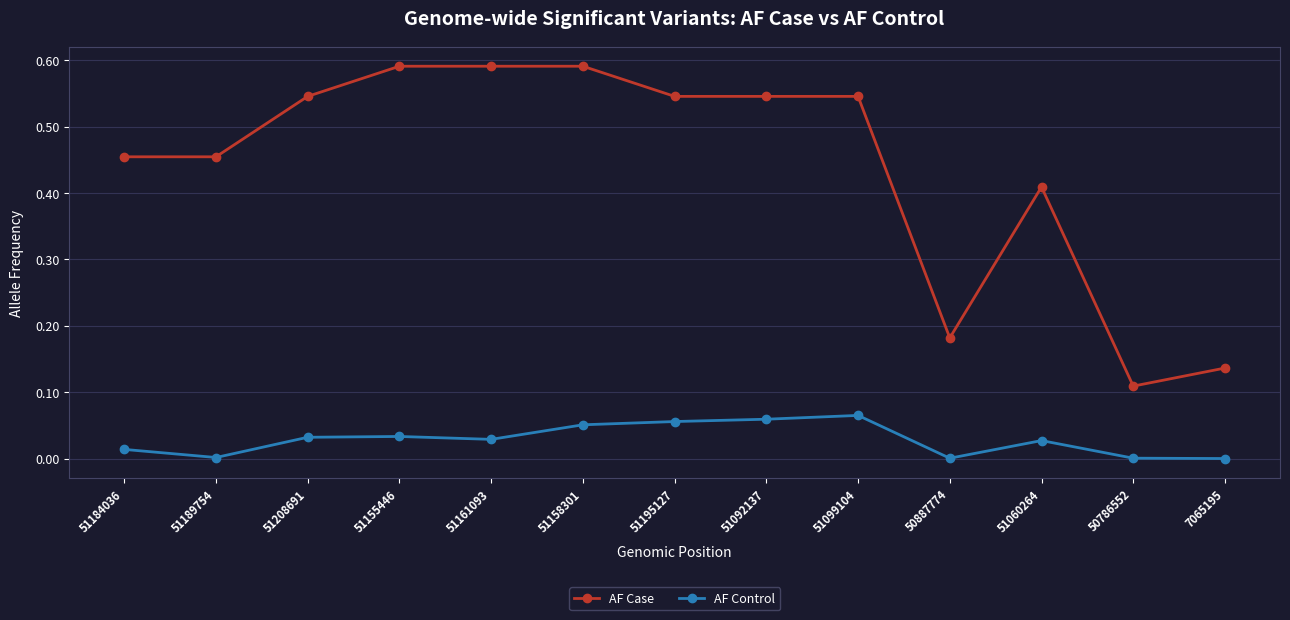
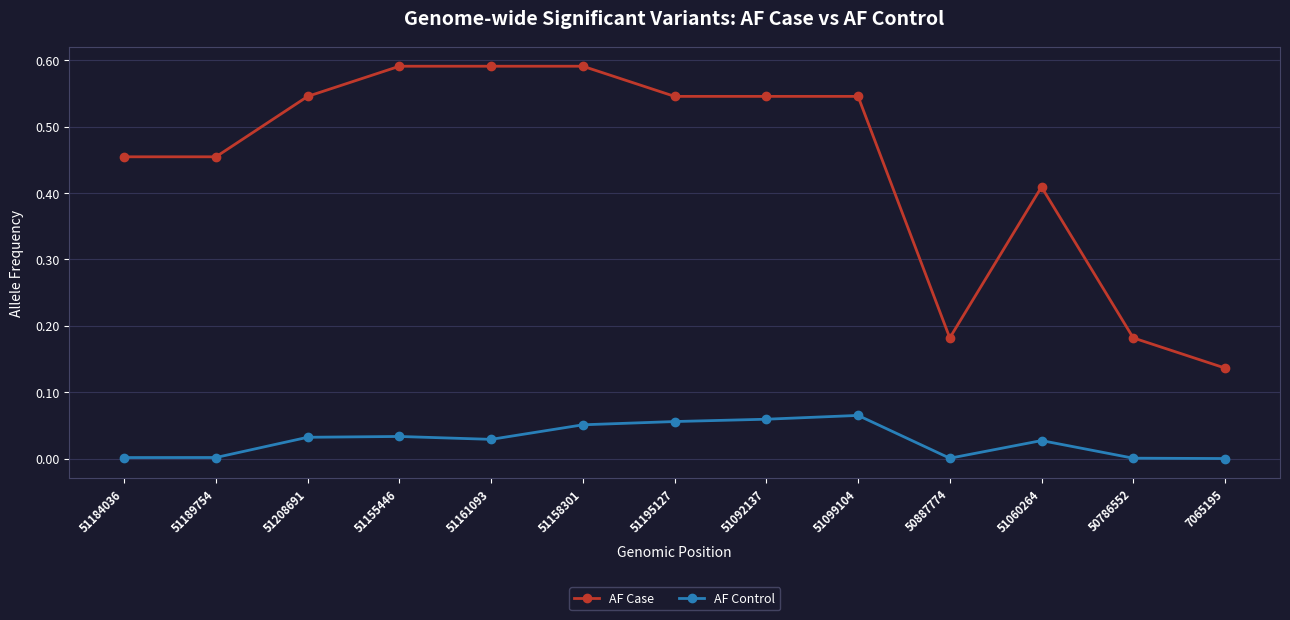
AF Control, 51184036: 0.01 -> 0.00
AF Case, 50786552: 0.11 -> 0.18
